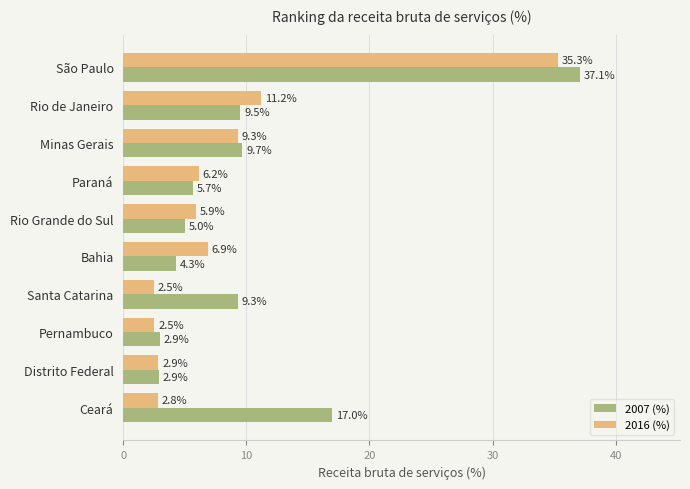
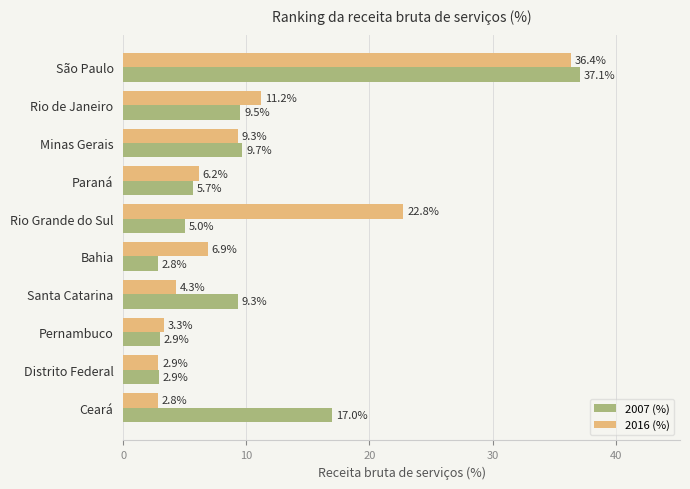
2016 (%), São Paulo: 35.3% -> 36.4%
2016 (%), Rio Grande do Sul: 5.9% -> 22.8%
2007 (%), Bahia: 4.3% -> 2.8%
2016 (%), Santa Catarina: 2.5% -> 4.3%
2016 (%), Pernambuco: 2.5% -> 3.3%
